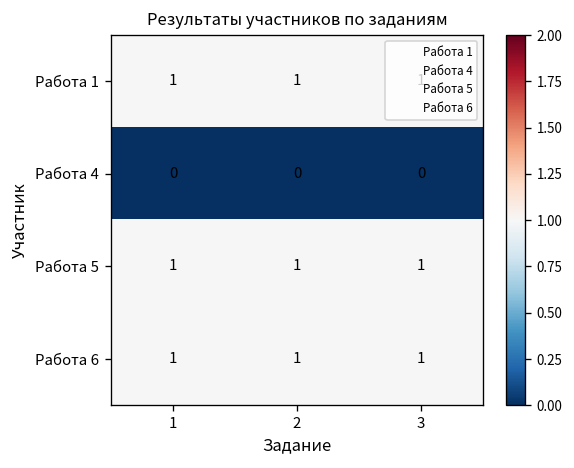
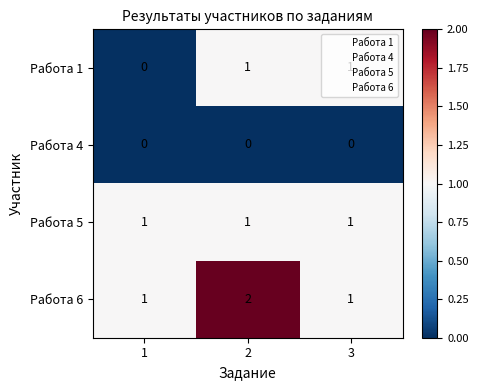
Работа 1, 1: 1 -> 0
Работа 6, 2: 1 -> 2
